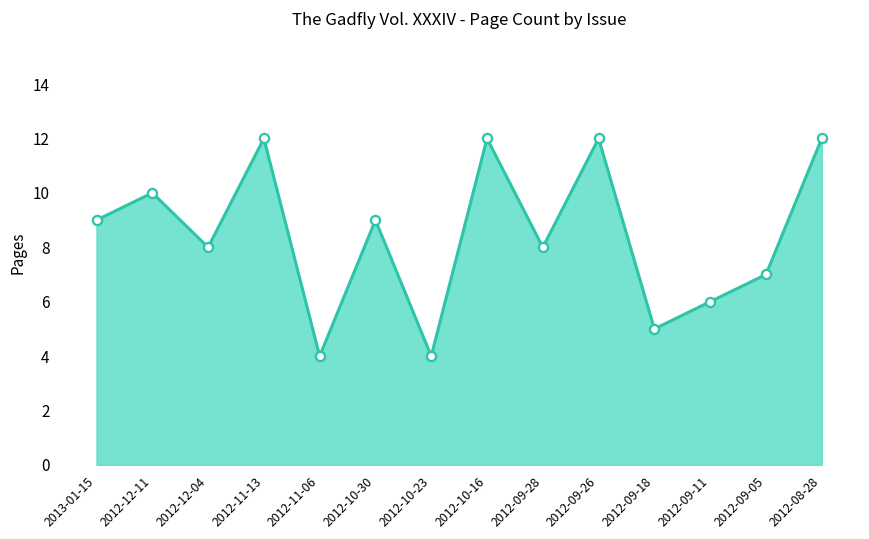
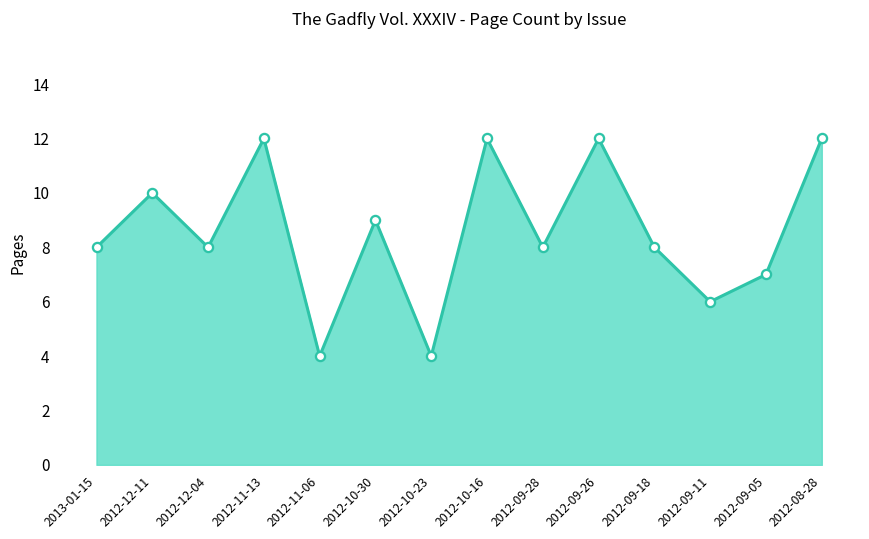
2013-01-15: 9 -> 8
2012-09-18: 5 -> 8
